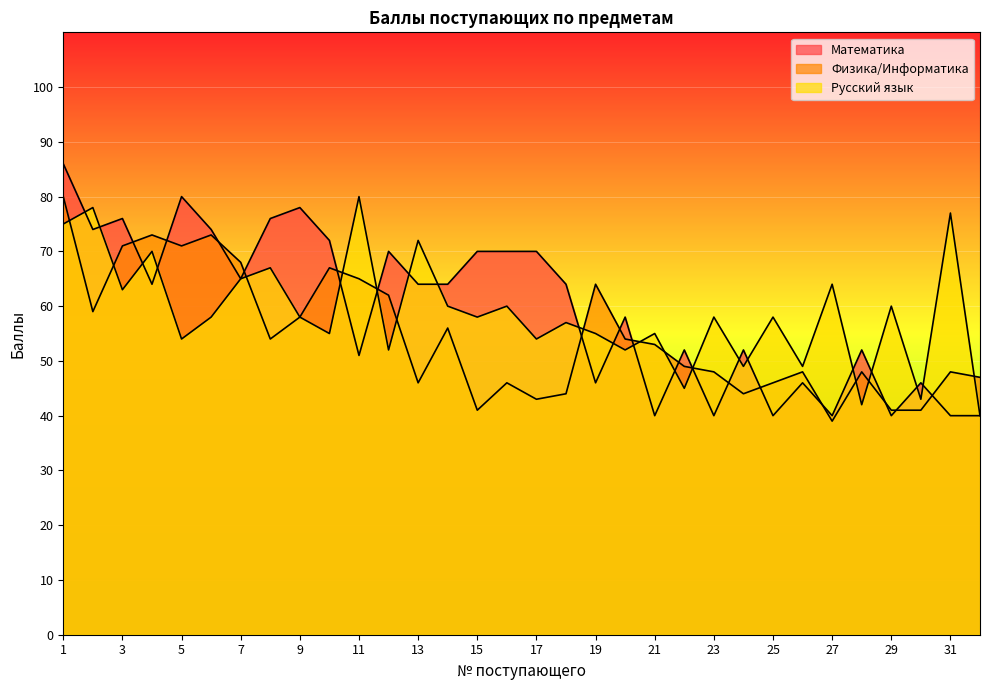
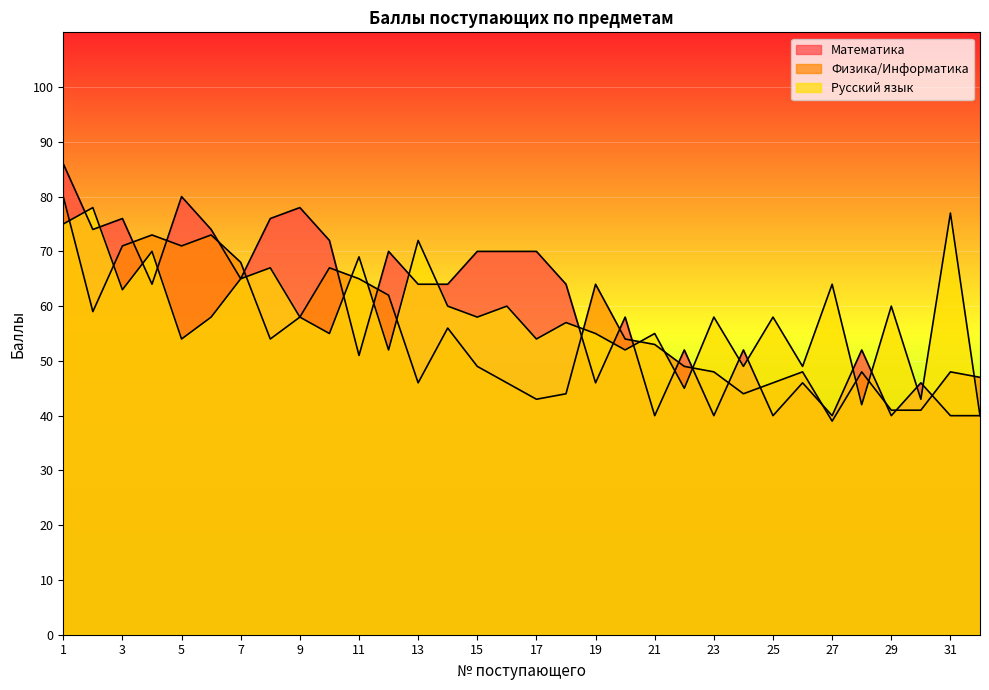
Русский язык, 11: 80 -> 69
Физика/Информатика, 15: 41 -> 49
